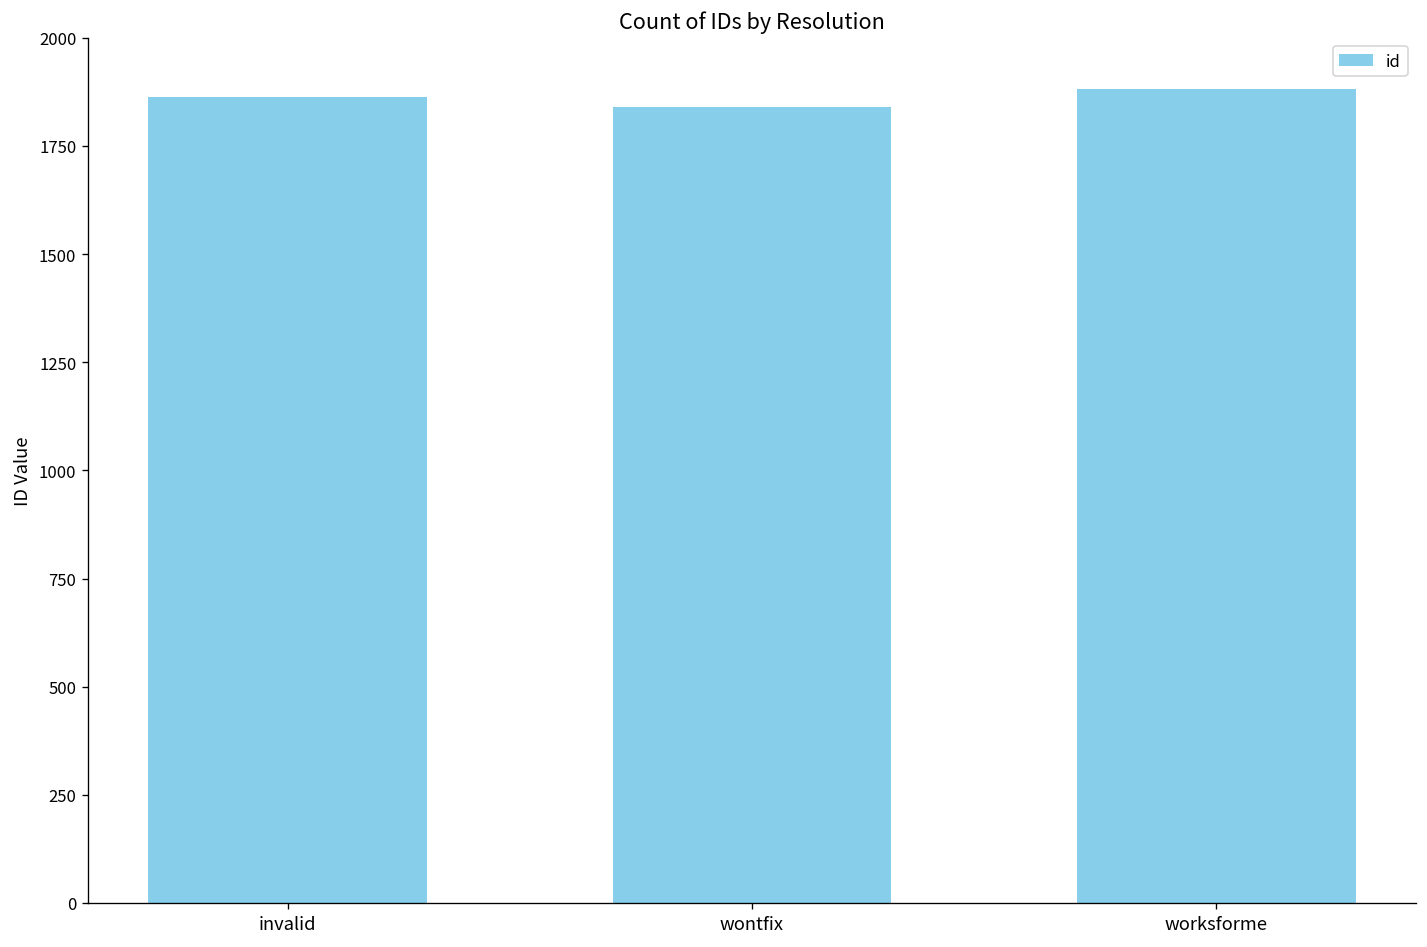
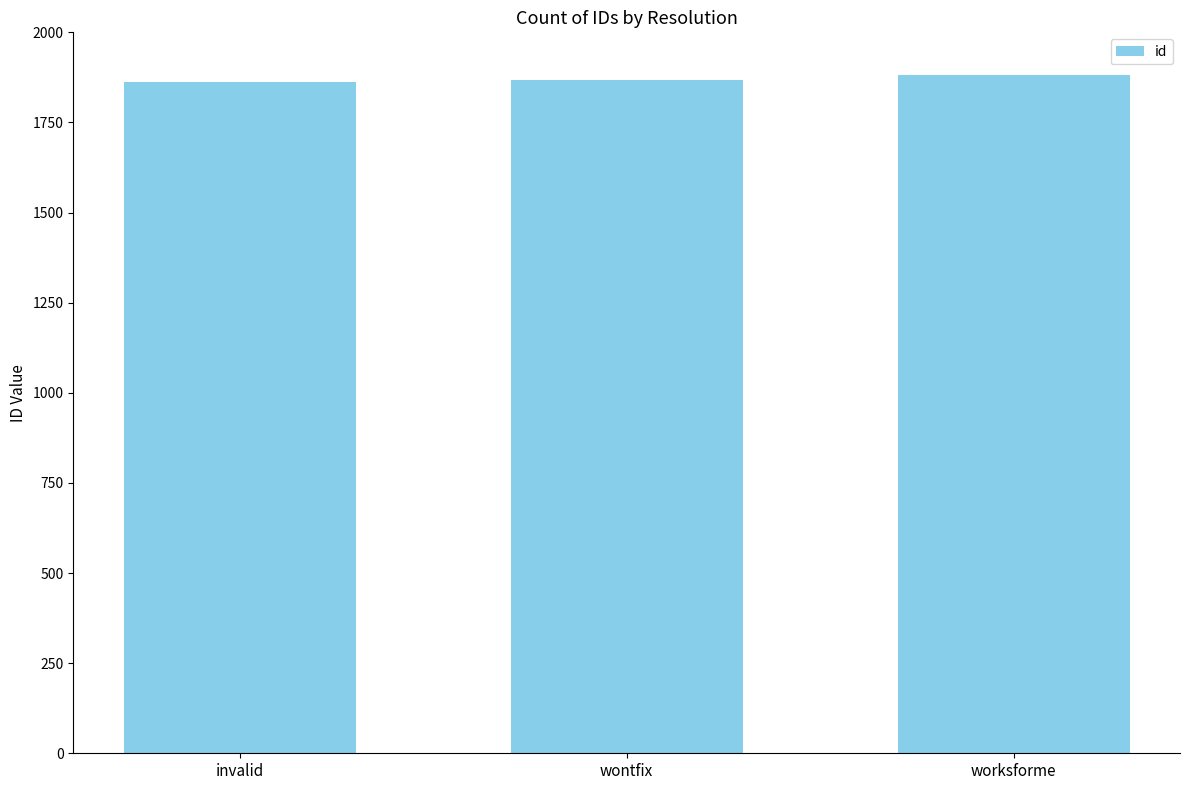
wontfix: 1840 -> 1870
